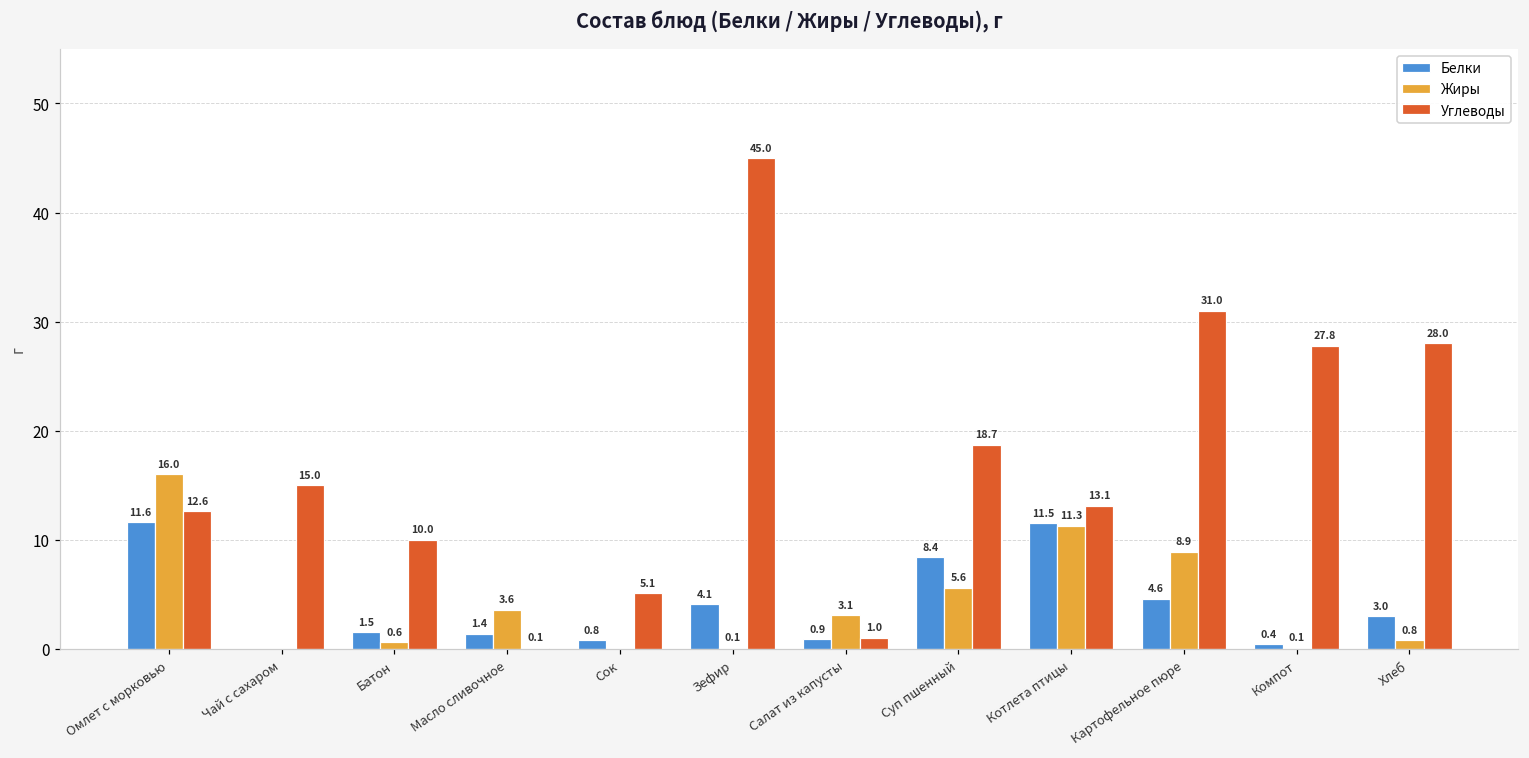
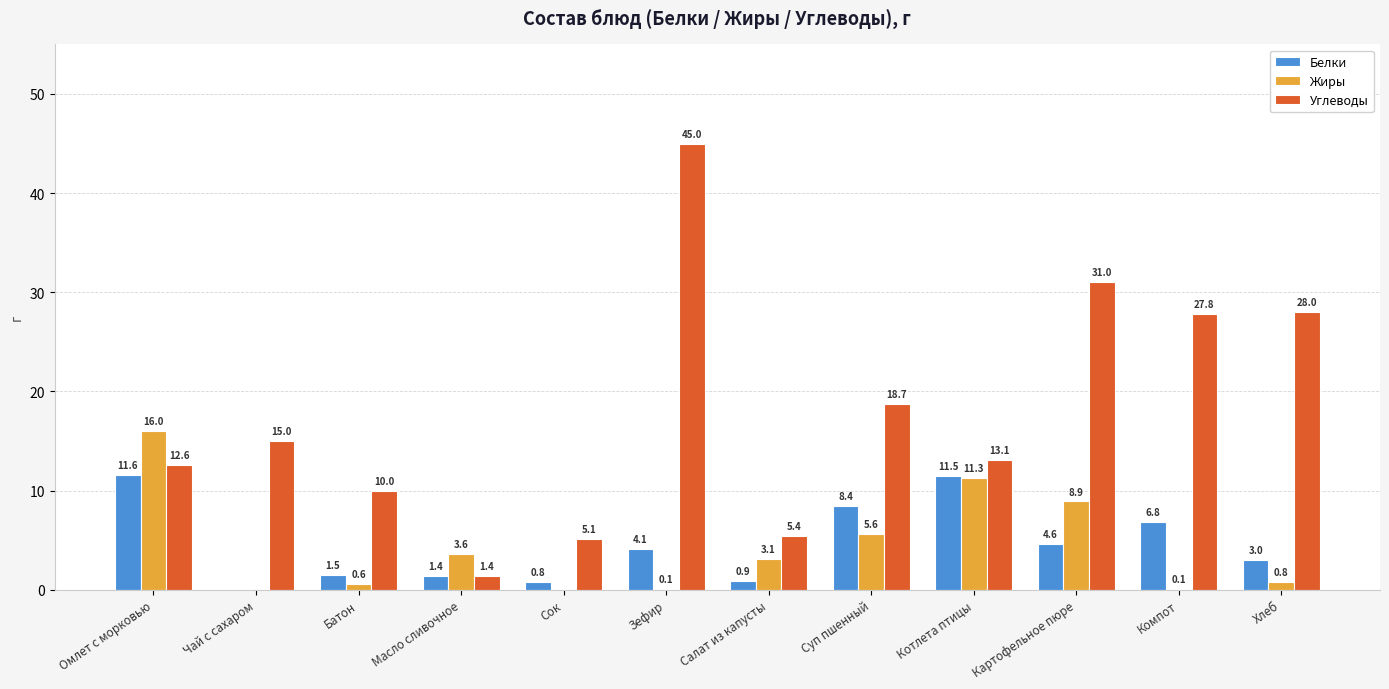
Углеводы, Масло сливочное: 0.1 -> 1.4
Углеводы, Салат из капусты: 1.0 -> 5.4
Белки, Компот: 0.4 -> 6.8
